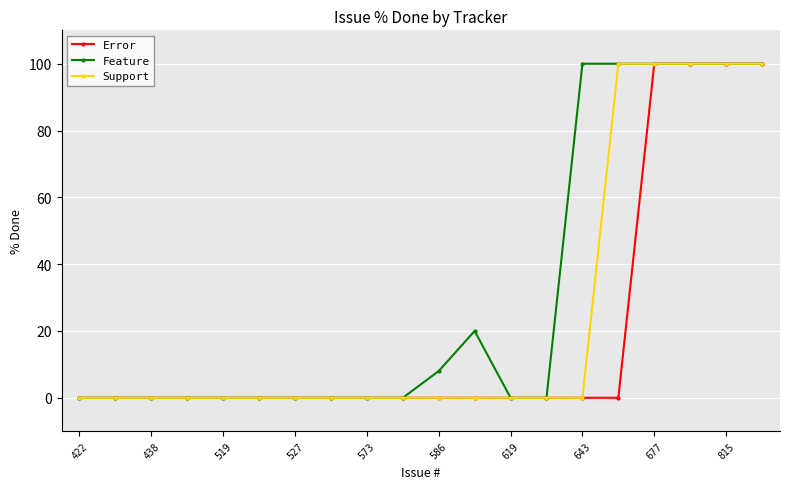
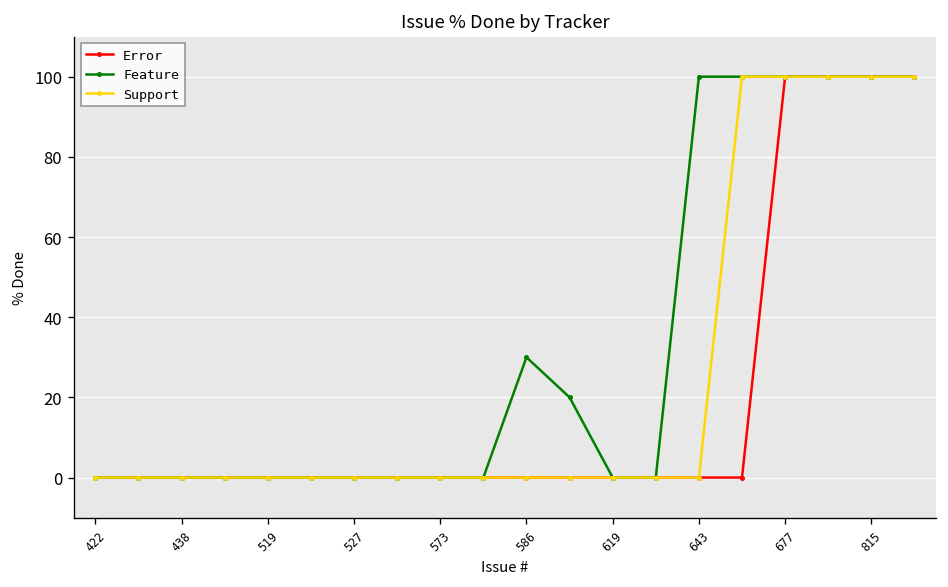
Feature, 586: 8 -> 30
